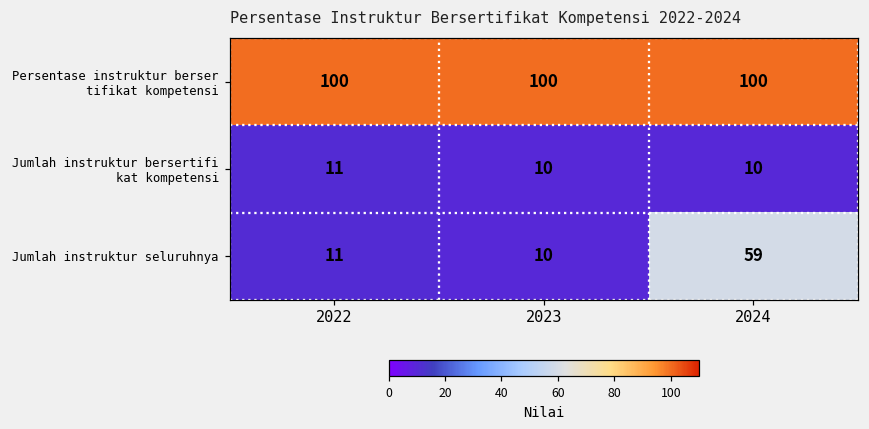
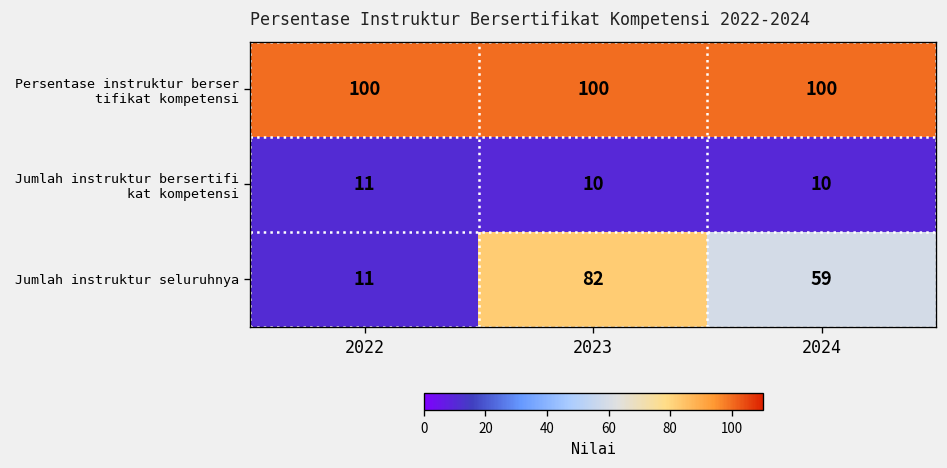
Jumlah instruktur seluruhnya, 2023: 10 -> 82
